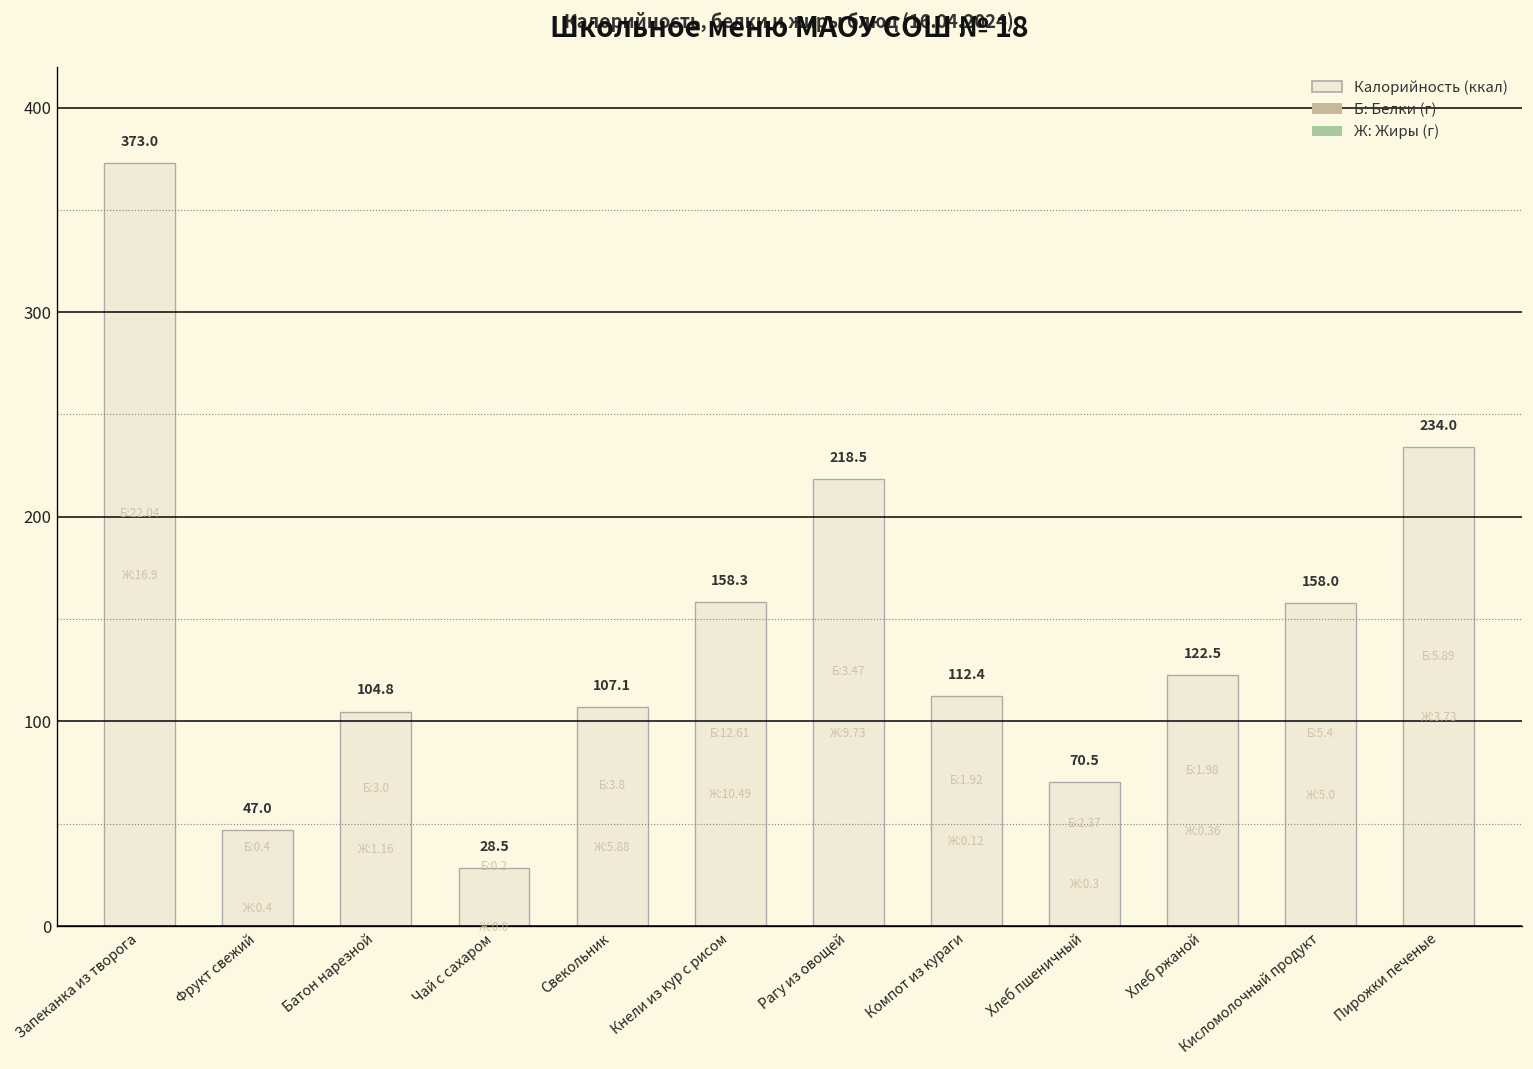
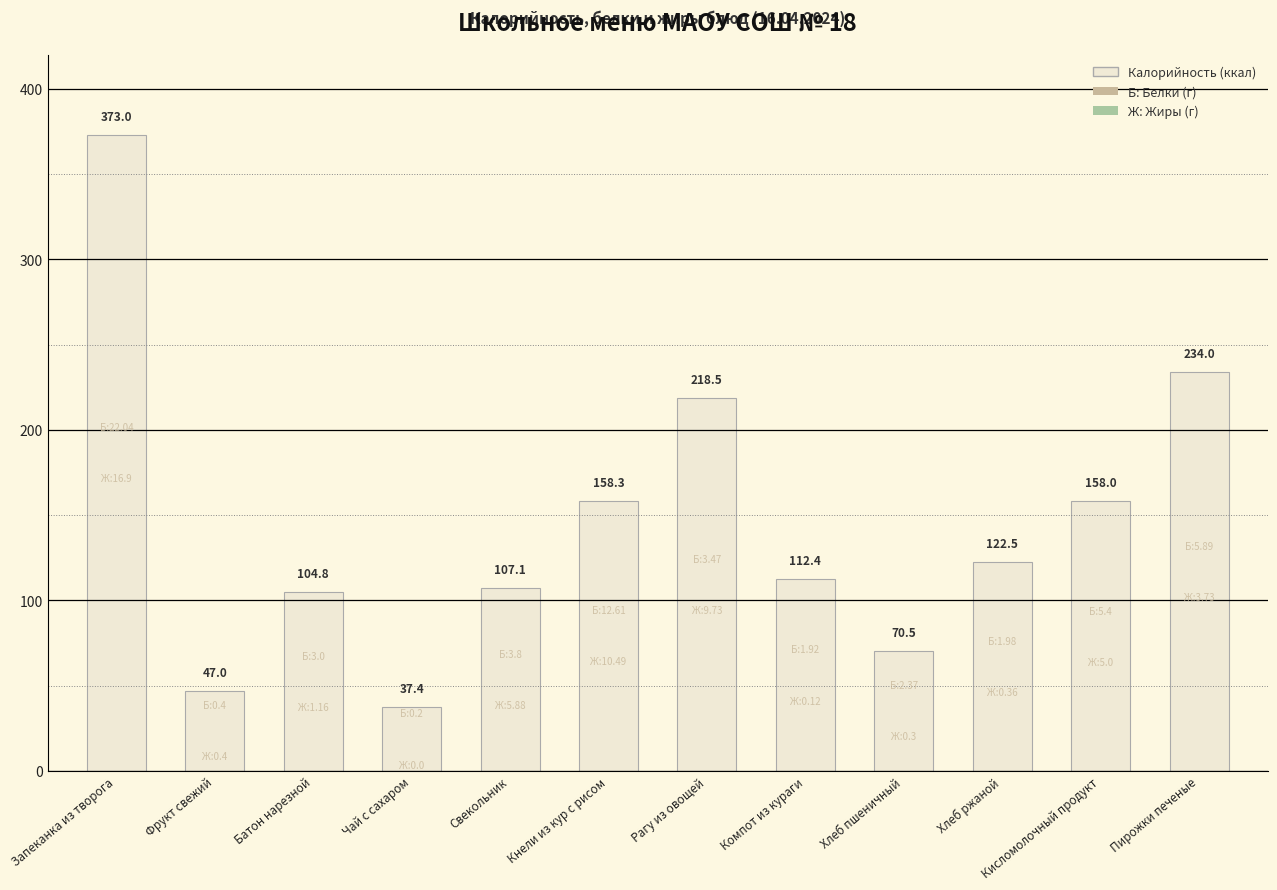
Чай с сахаром: 28.5 -> 37.4
